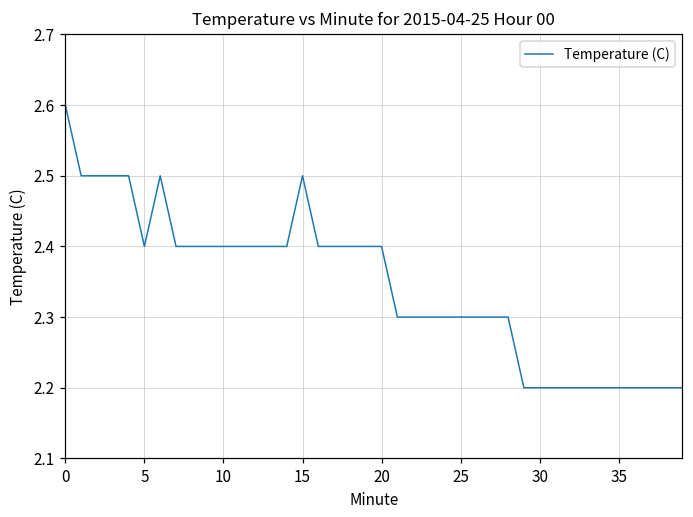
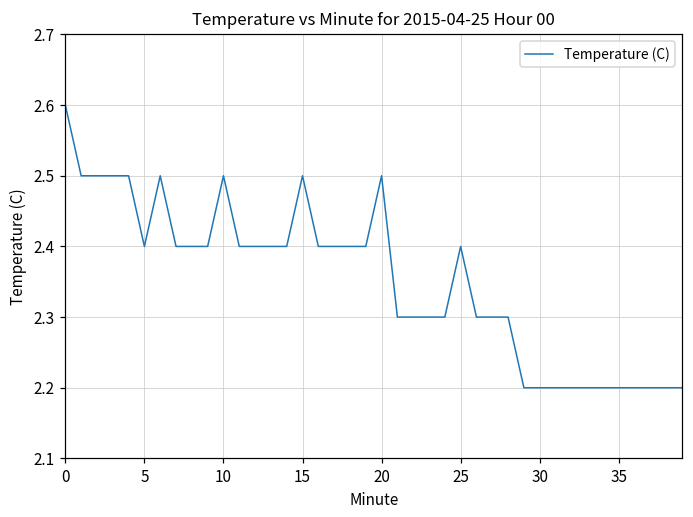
10: 2.4 -> 2.5
20: 2.4 -> 2.5
25: 2.3 -> 2.4
